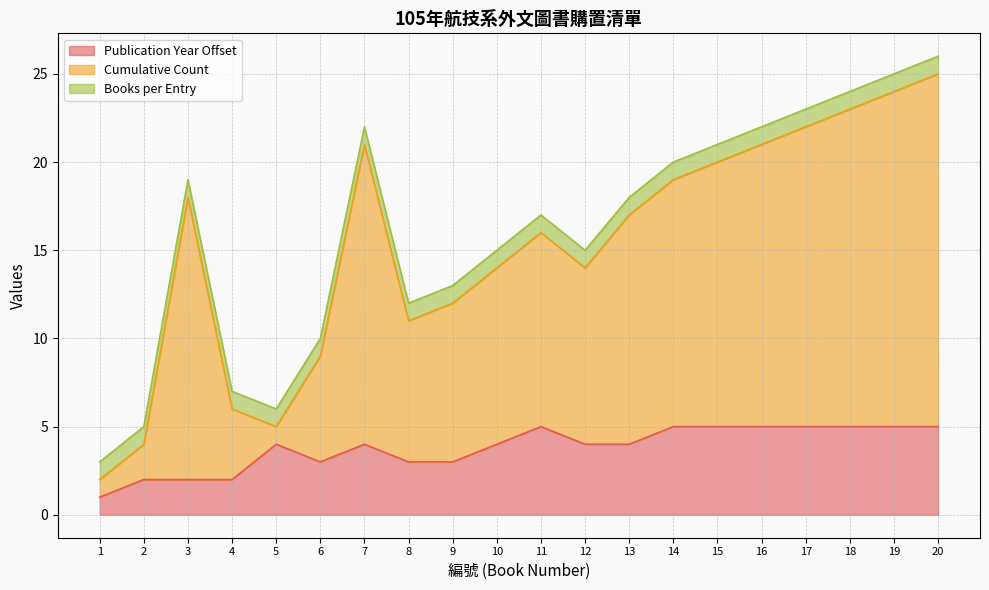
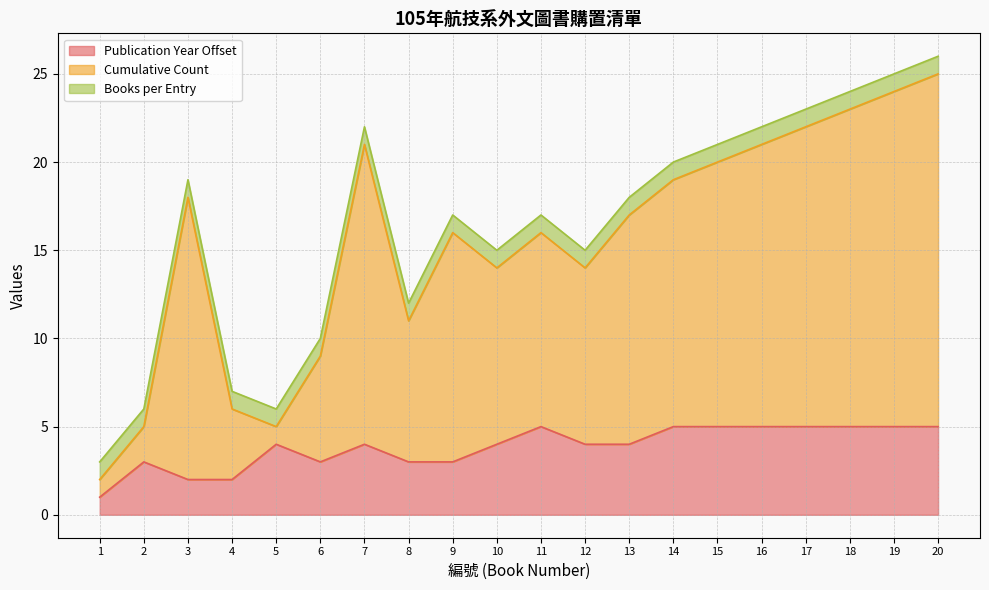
Publication Year Offset, 2: 2.0 -> 3.0
Cumulative Count, 9: 9 -> 13
